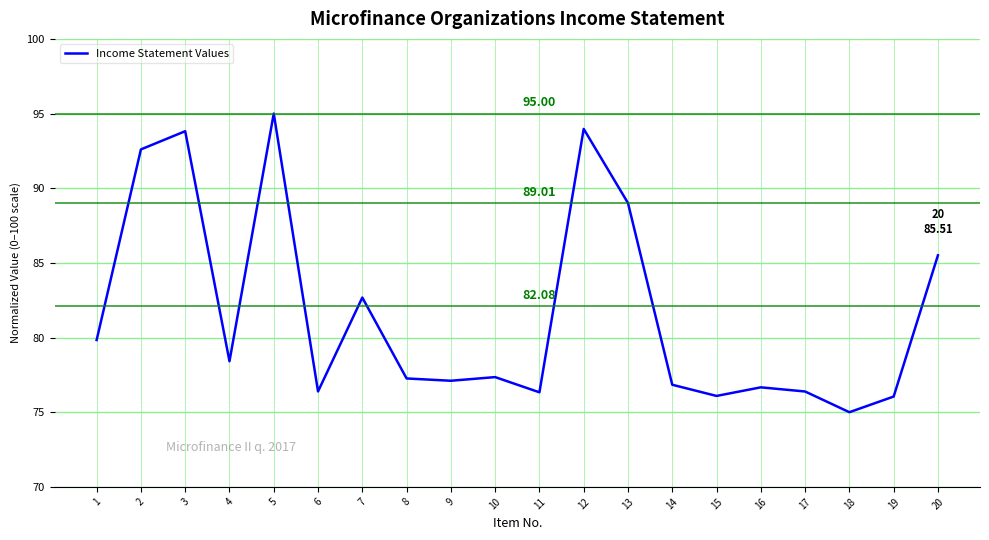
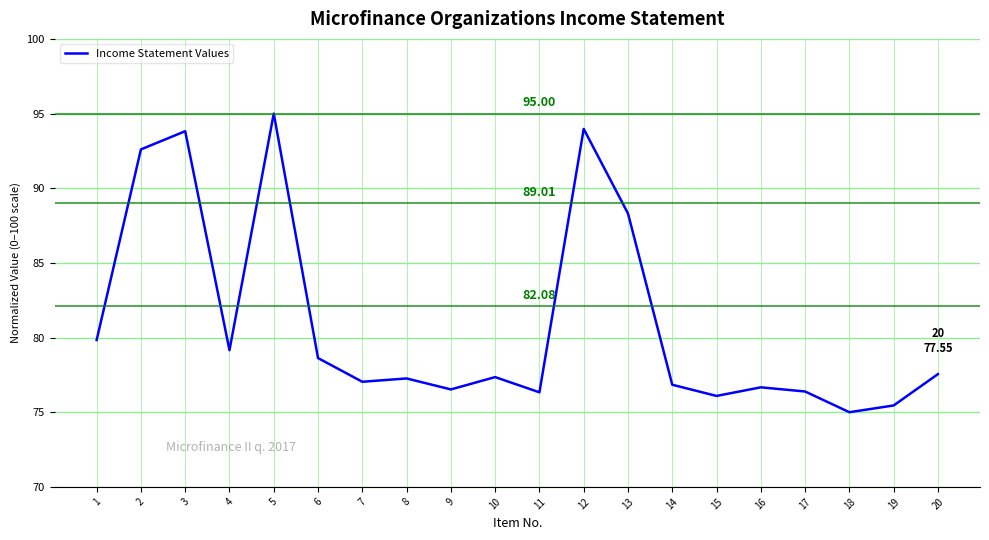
4: 78.4 -> 79.2
6: 76.4 -> 78.6
7: 82.7 -> 77.0
9: 77.1 -> 76.5
13: 89.0 -> 88.3
19: 76.0 -> 75.5
20: 85.51 -> 77.55
